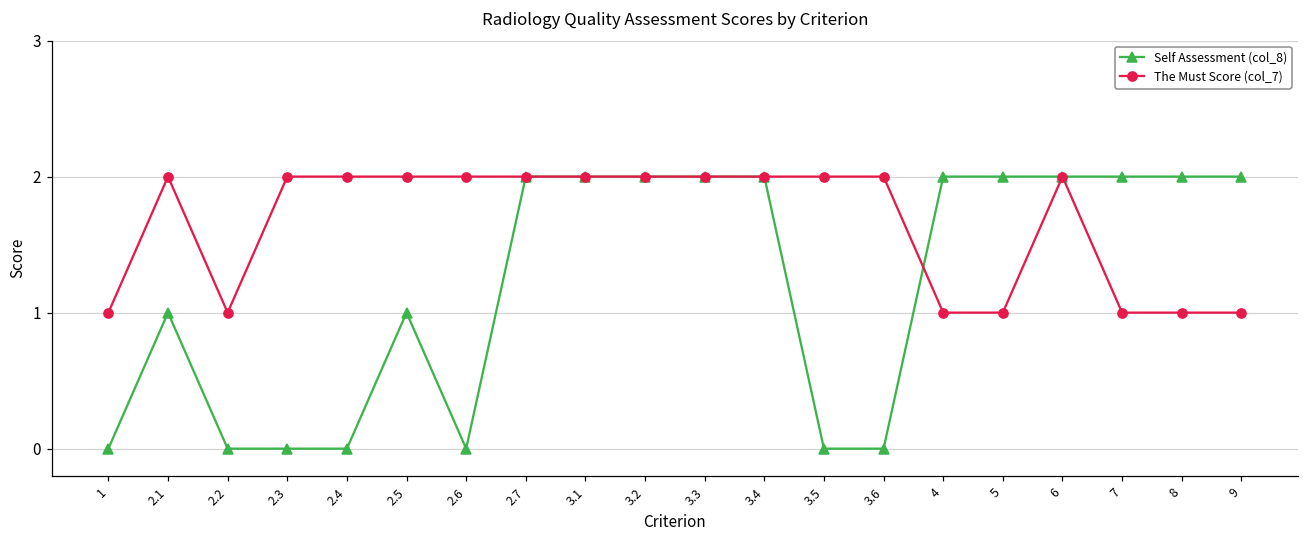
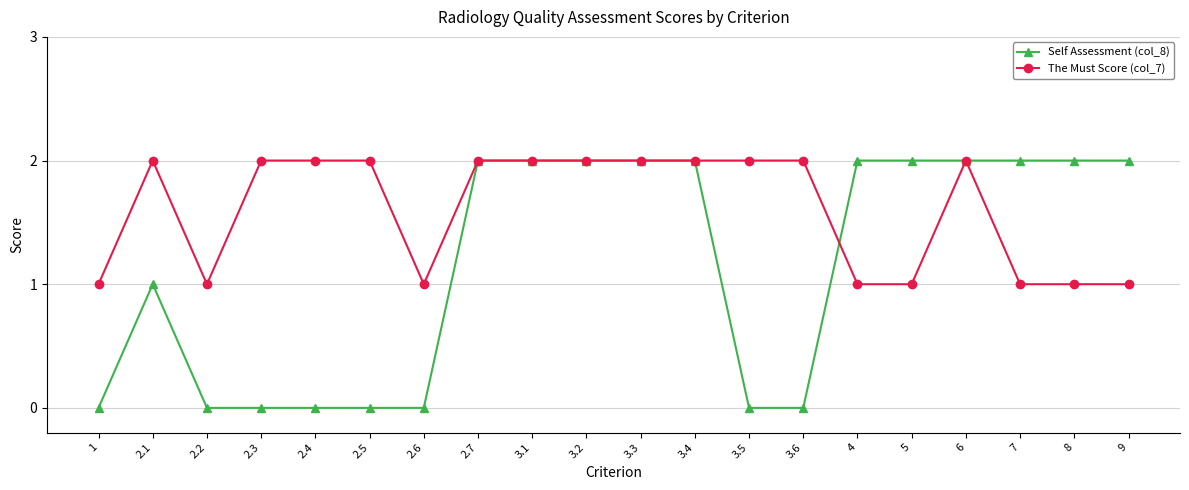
Self Assessment (col_8), 2.5: 1 -> 0
The Must Score (col_7), 2.6: 2 -> 1
